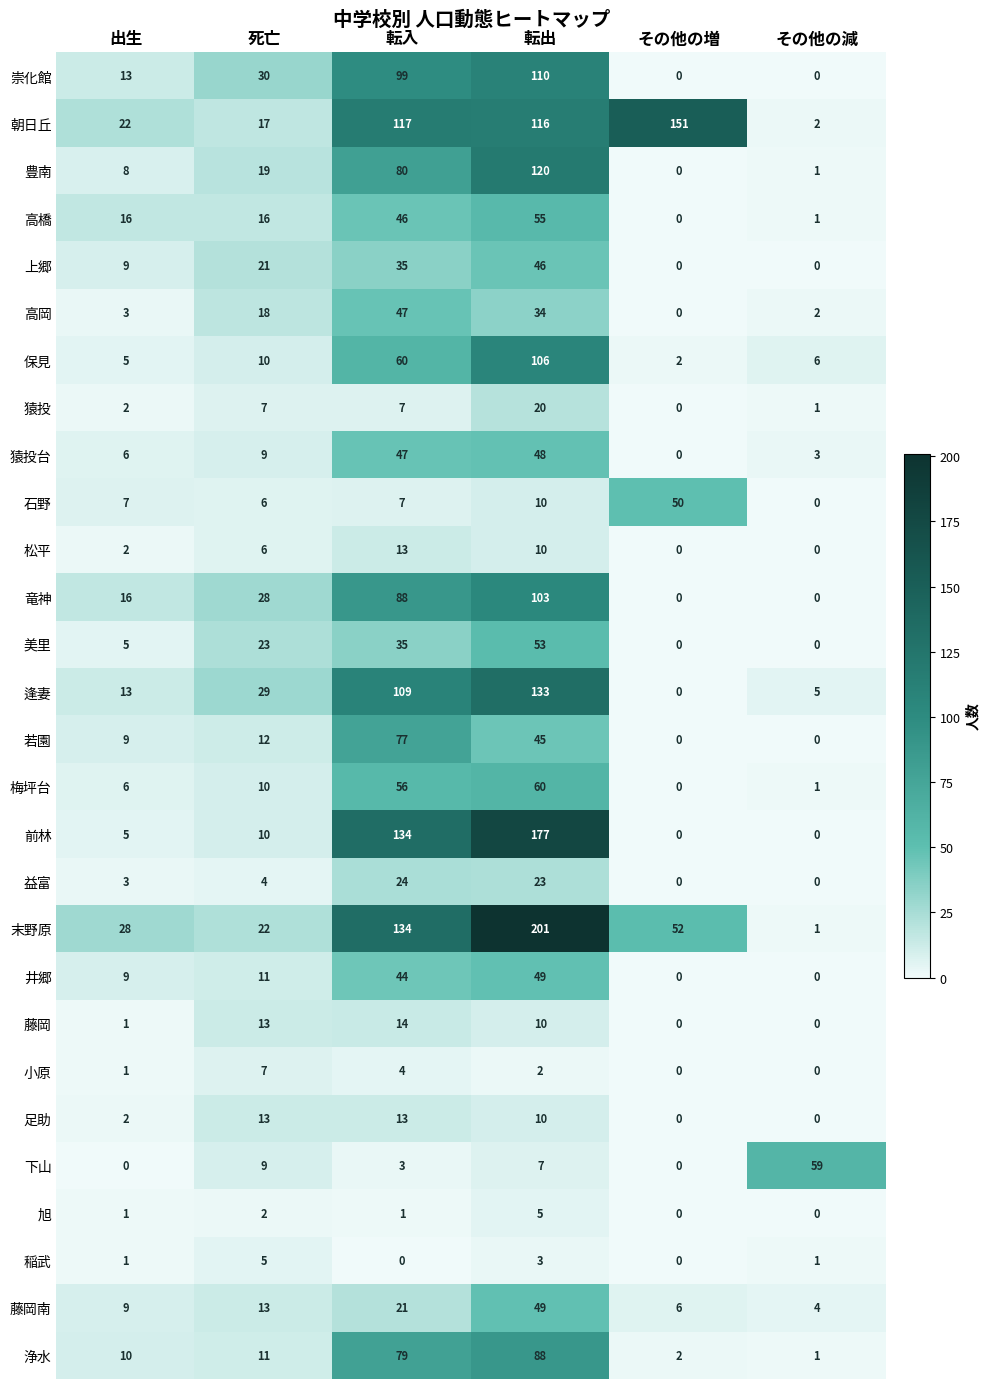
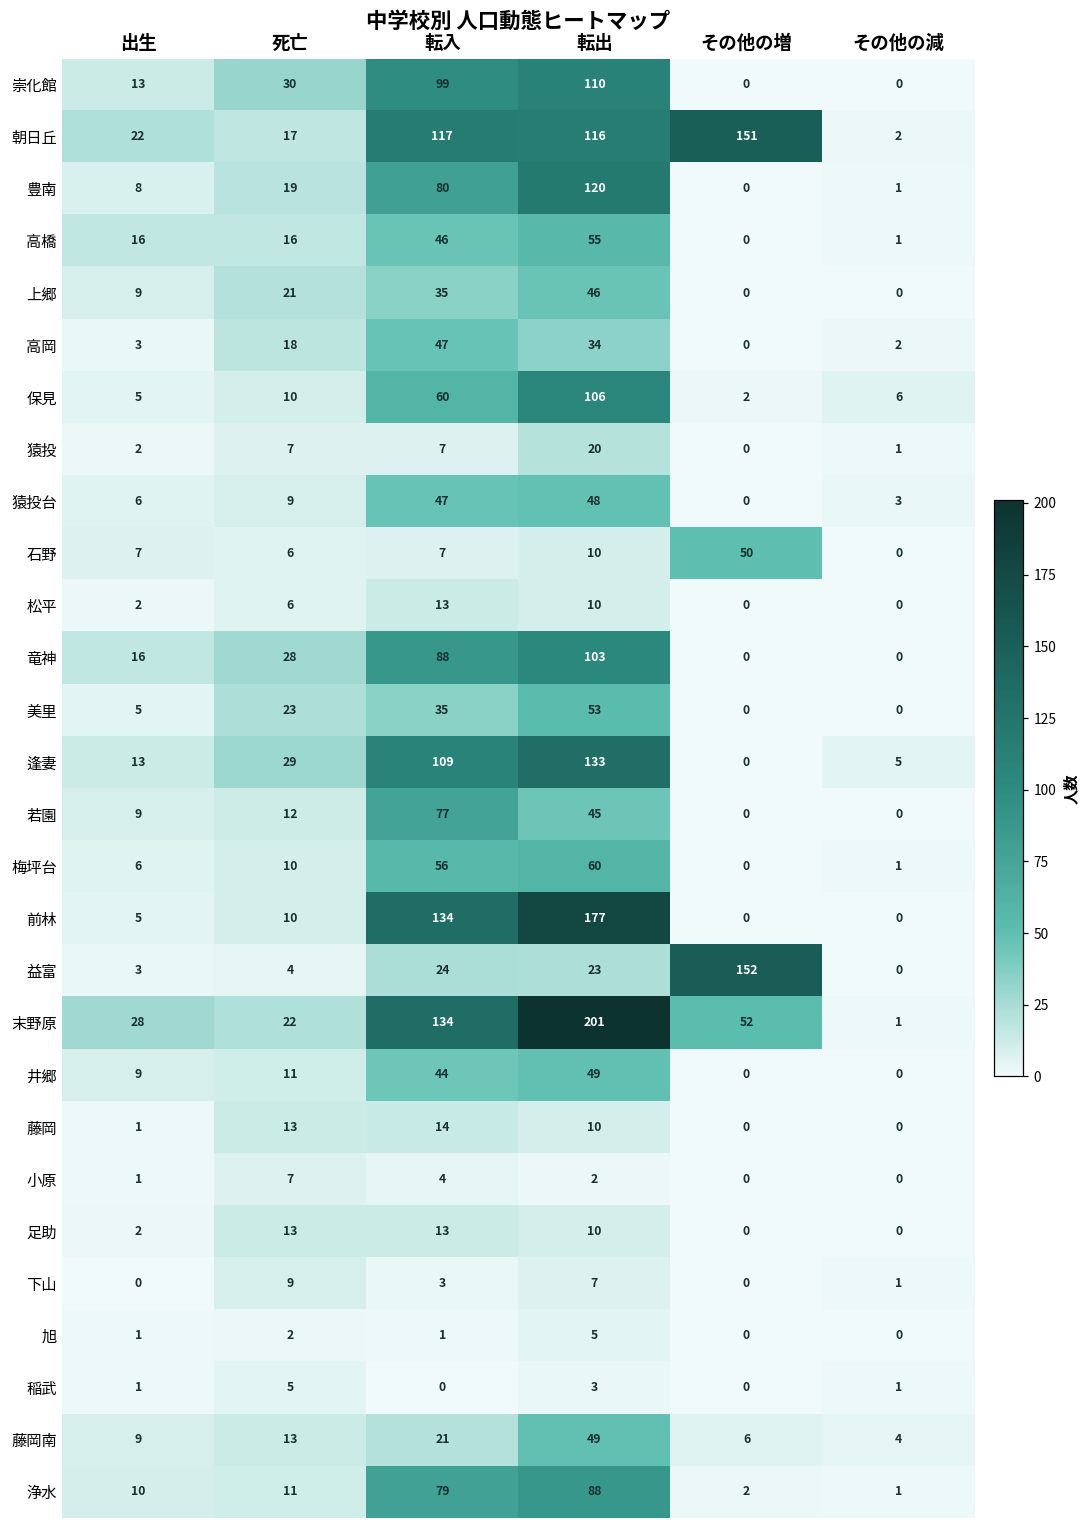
益富, その他の増: 0 -> 152
下山, その他の減: 59 -> 1
